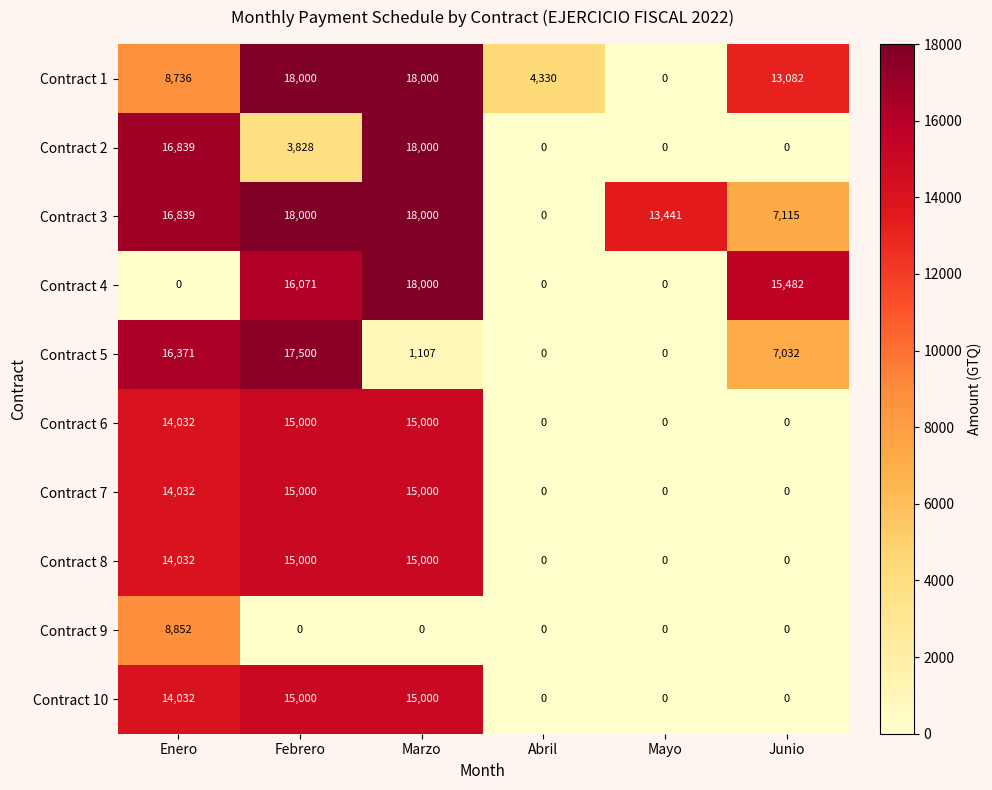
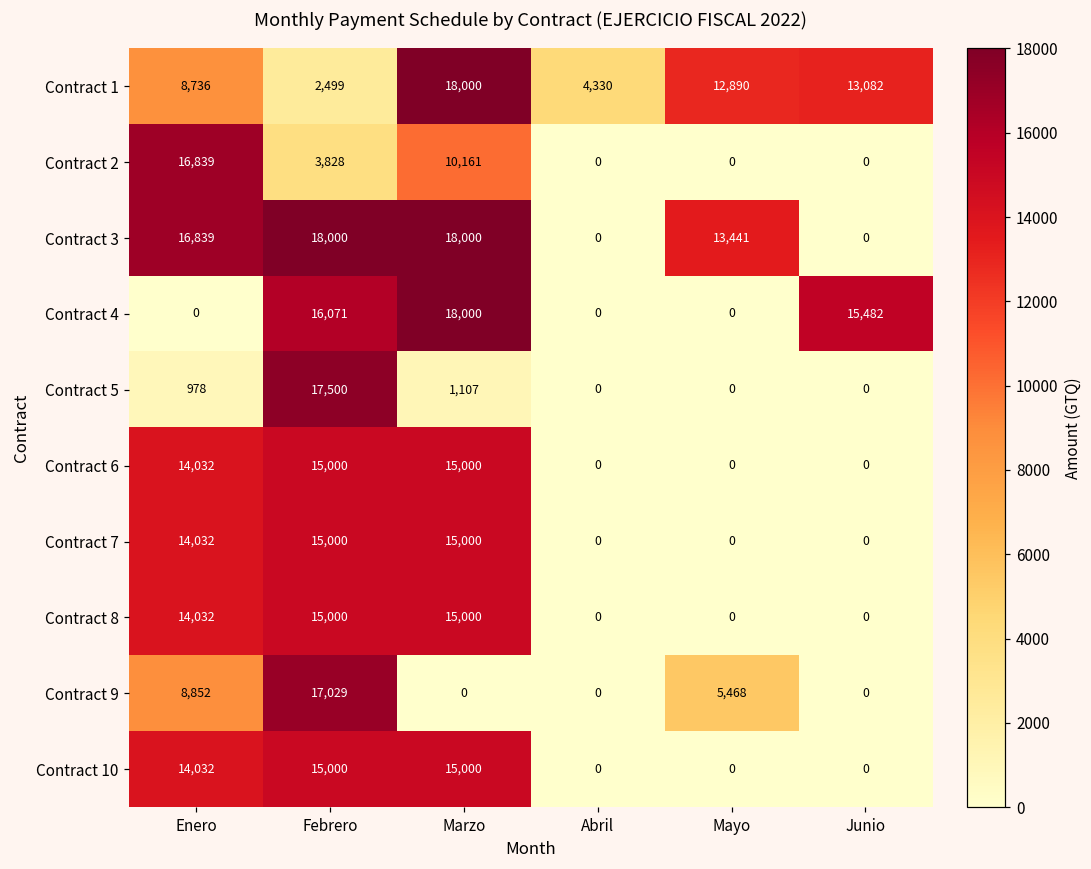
Contract 1, Febrero: 18,000 -> 2,499
Contract 1, Mayo: 0 -> 12,890
Contract 2, Marzo: 18,000 -> 10,161
Contract 3, Junio: 7,115 -> 0
Contract 5, Enero: 16,371 -> 978
Contract 5, Junio: 7,032 -> 0
Contract 9, Febrero: 0 -> 17,029
Contract 9, Mayo: 0 -> 5,468
